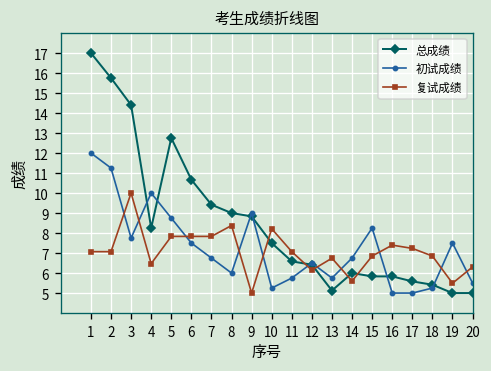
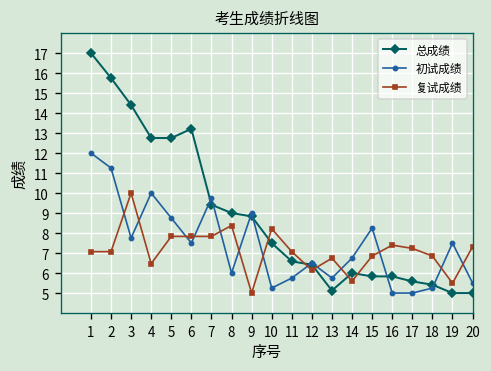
总成绩, 4: 8.2 -> 12.8
总成绩, 6: 10.7 -> 13.2
初试成绩, 7: 6.8 -> 9.8
复试成绩, 20: 6.3 -> 7.3
